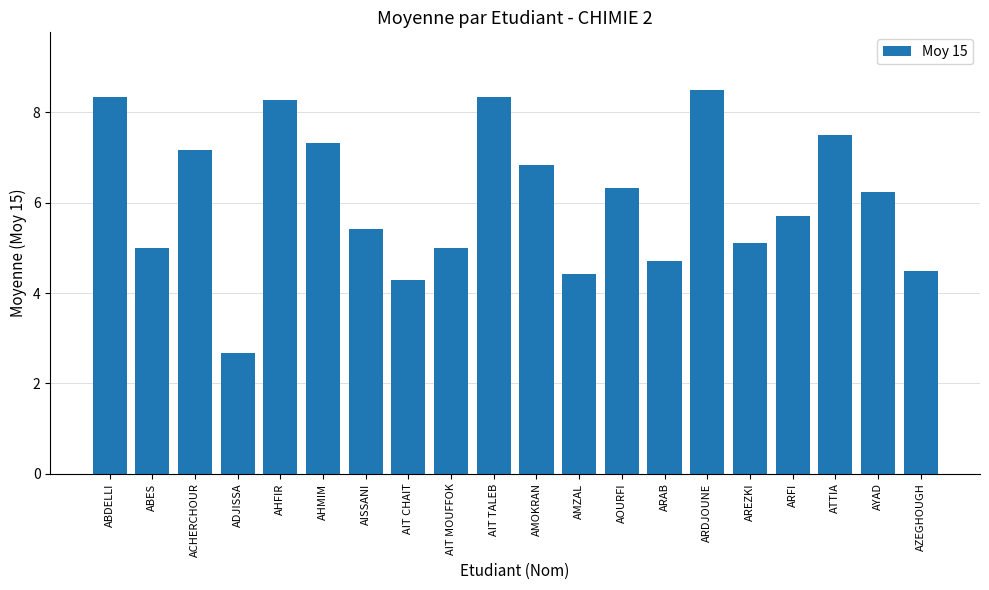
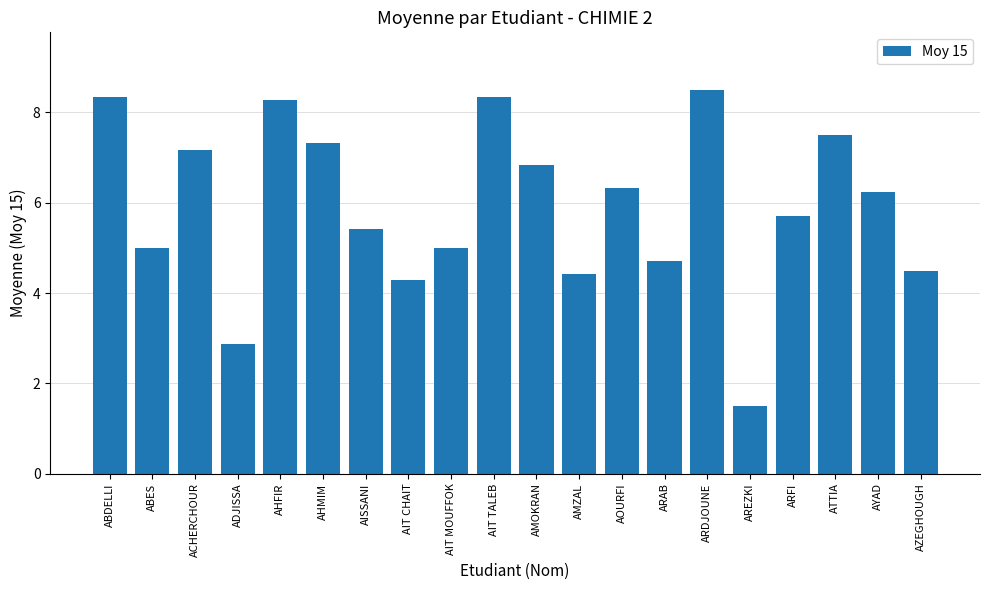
ADJISSA: 2.7 -> 2.9
AREZKI: 5.1 -> 1.5
